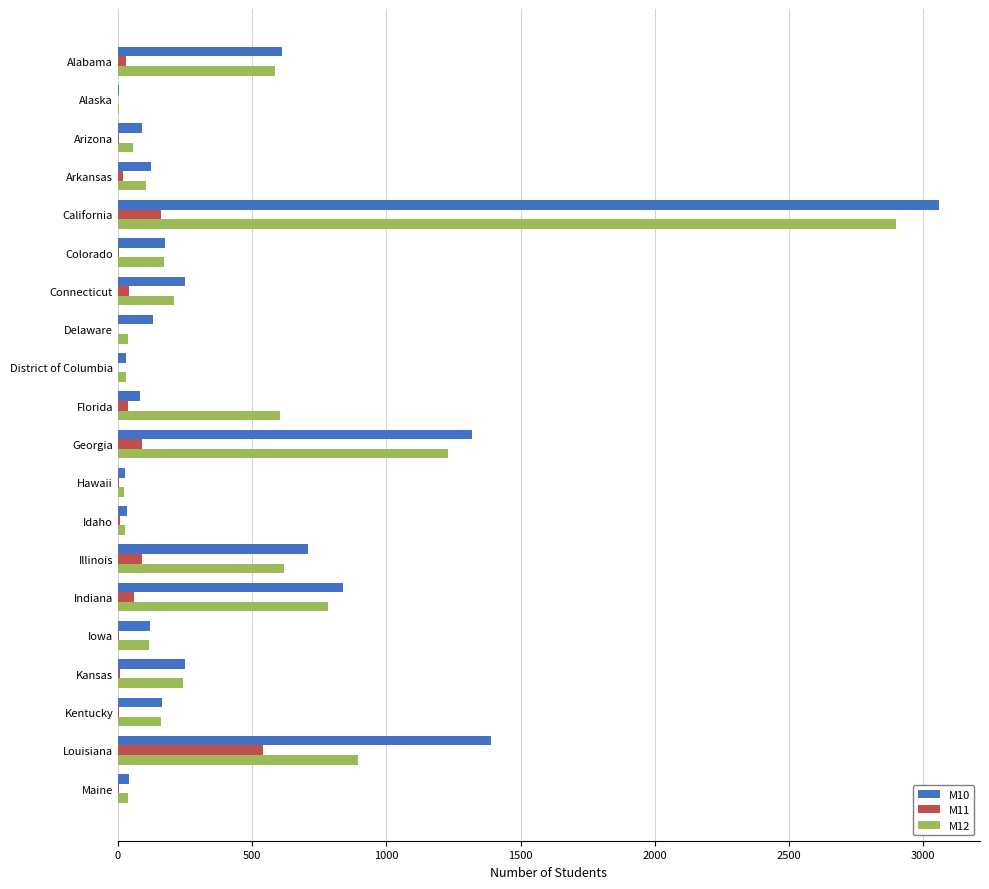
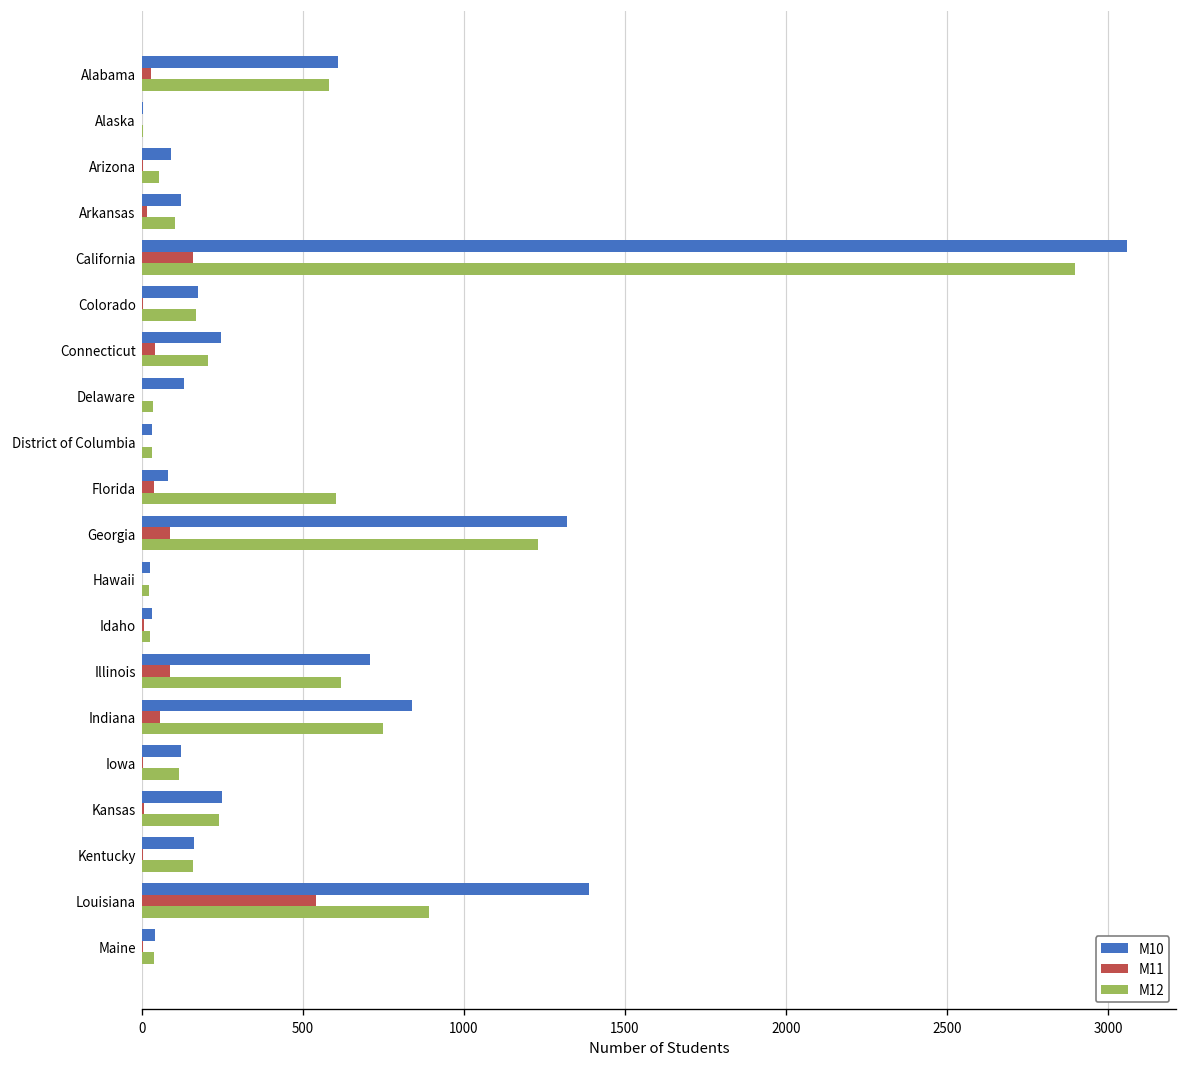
M12, Indiana: 780 -> 750
